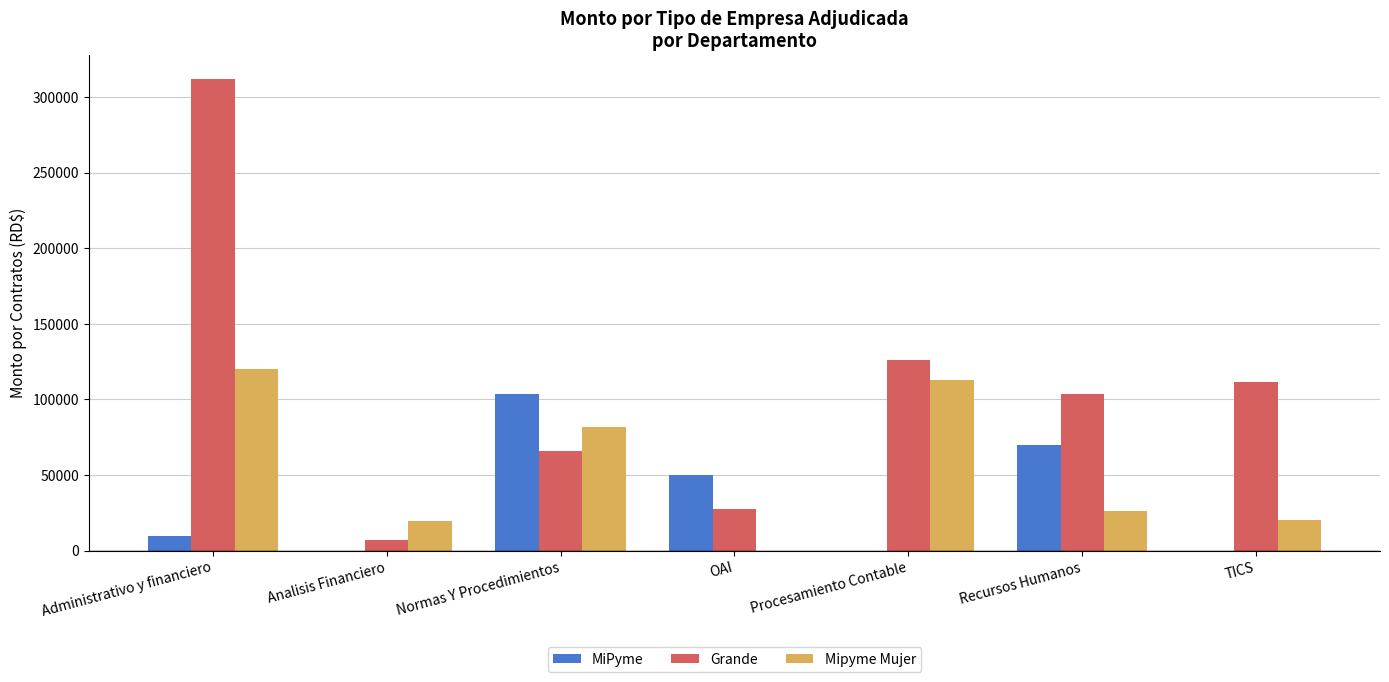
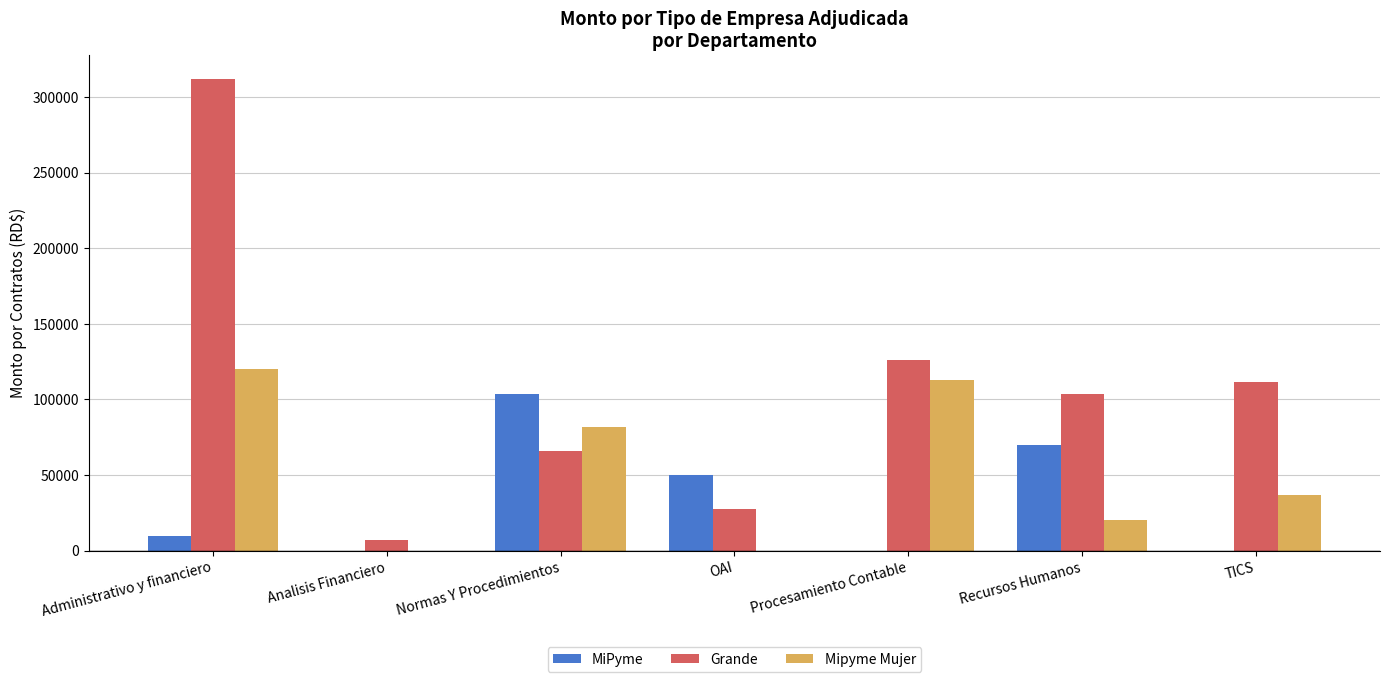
Mipyme Mujer, Analisis Financiero: 20000 -> 0
Mipyme Mujer, Recursos Humanos: 26000 -> 20000
Mipyme Mujer, TICS: 20000 -> 37000
